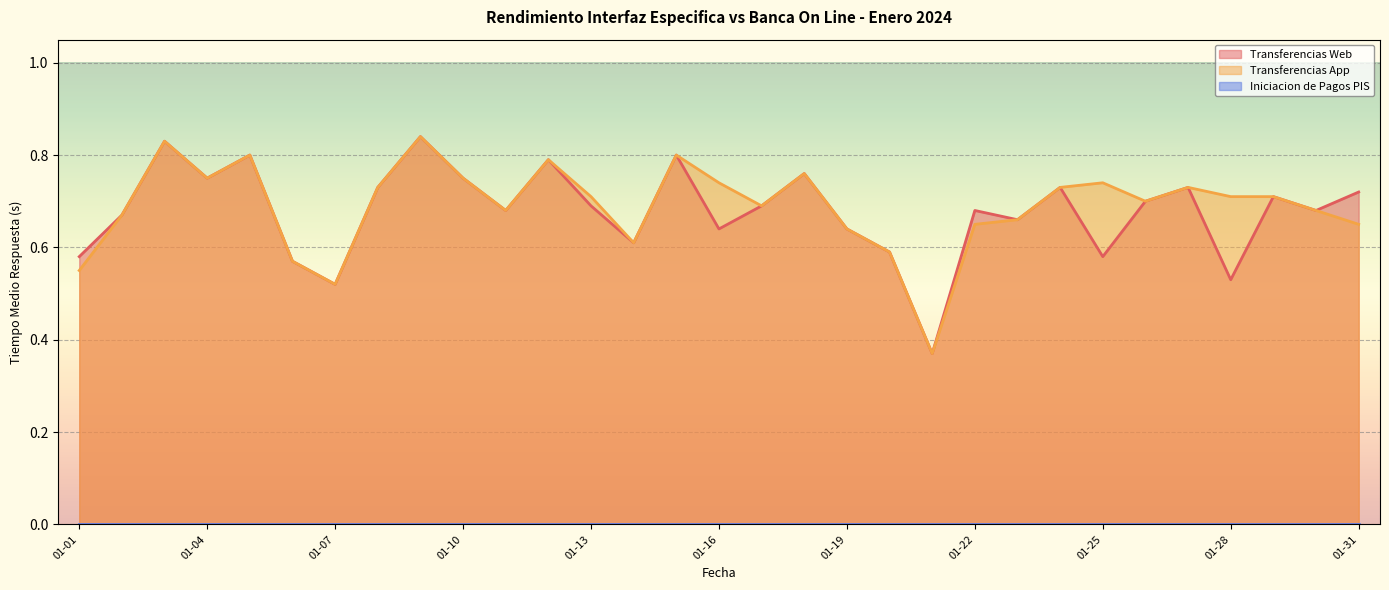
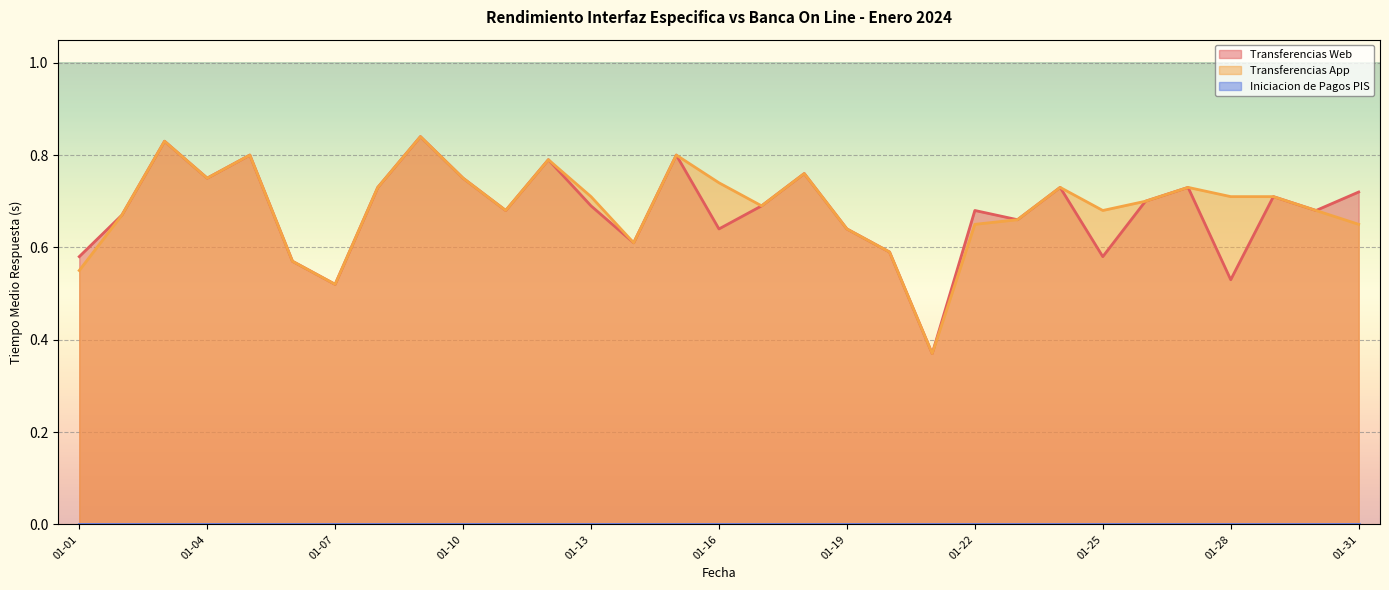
Transferencias App, 01-25: 0.74 -> 0.68
